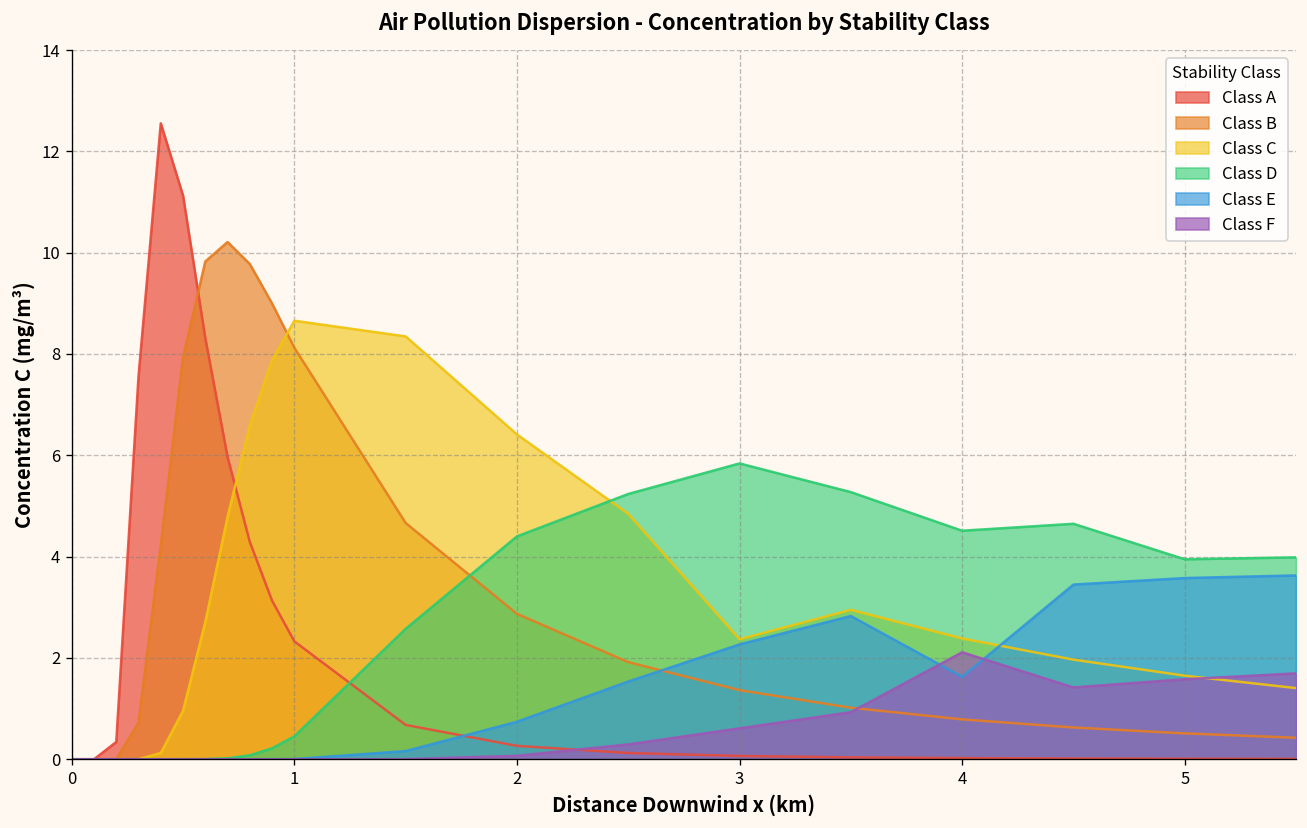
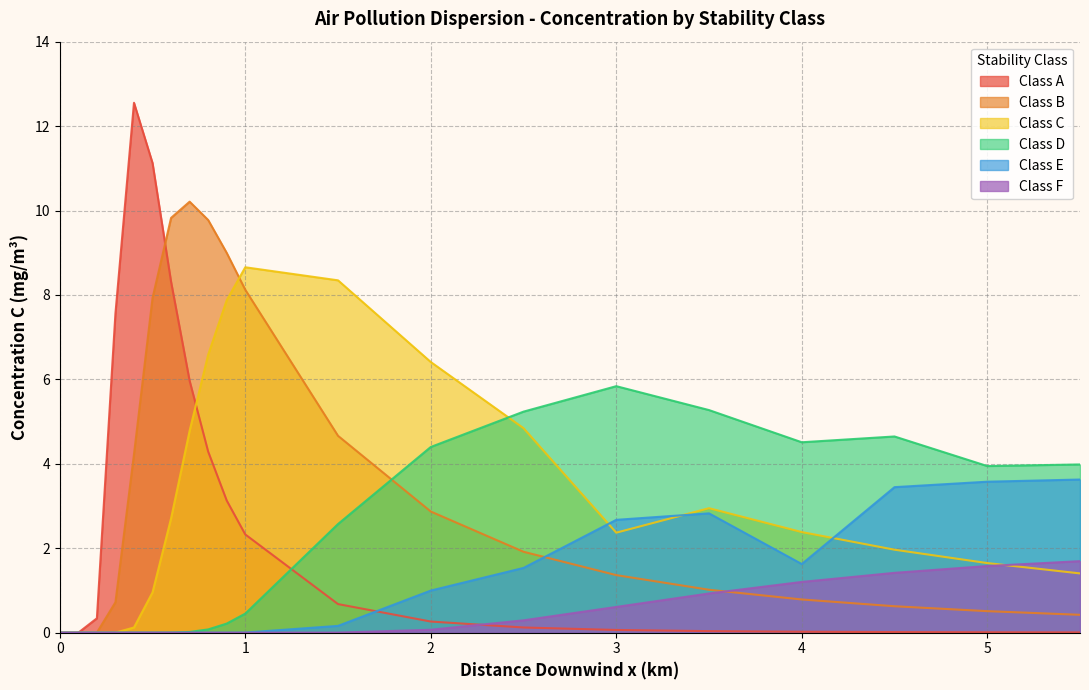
Class E, 2: 0.7 -> 1.0
Class E, 3: 2.3 -> 2.7
Class F, 4: 2.1 -> 1.2
